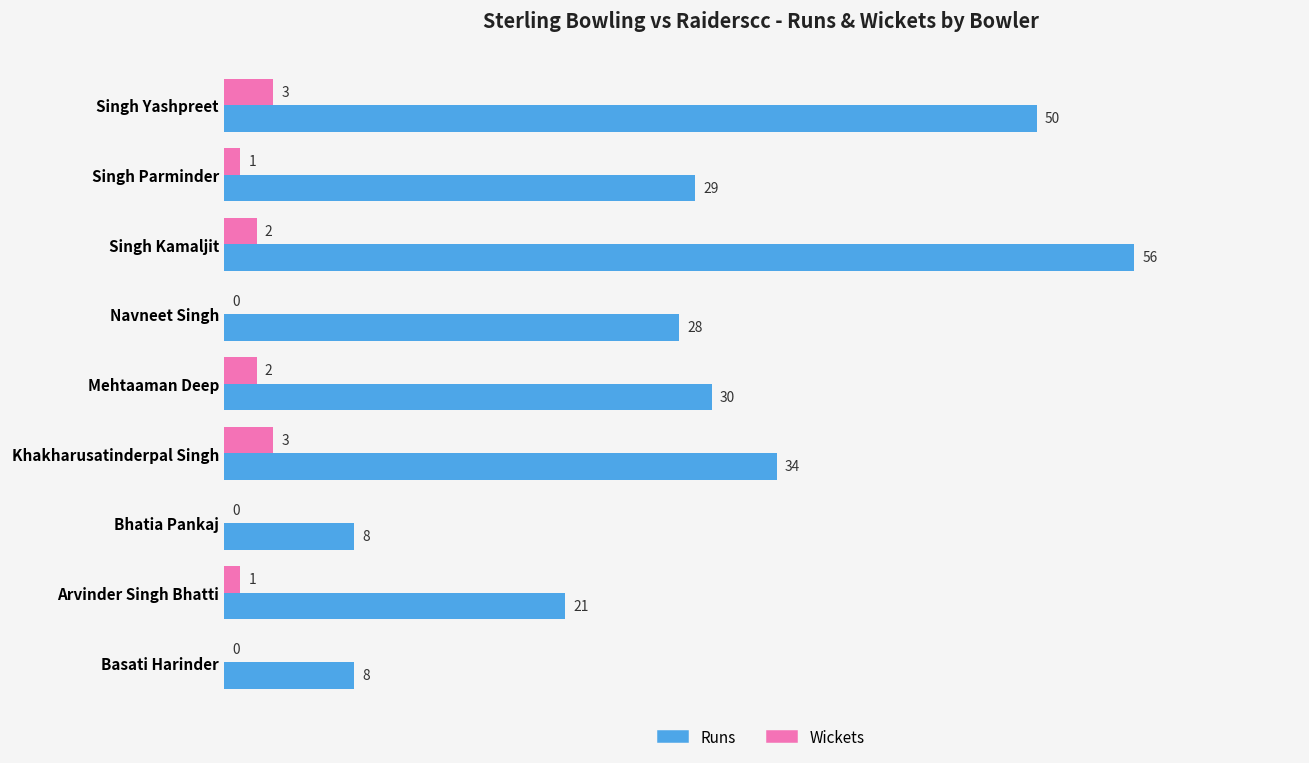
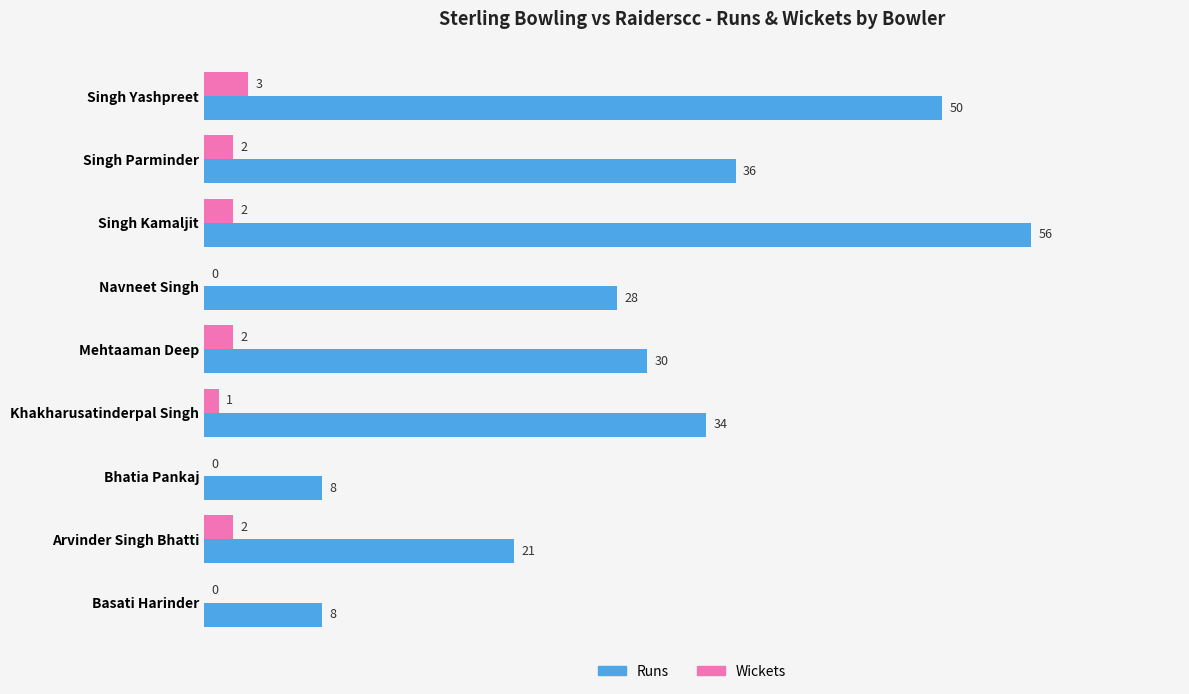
Wickets, Singh Parminder: 1 -> 2
Runs, Singh Parminder: 29 -> 36
Wickets, Khakharusatinderpal Singh: 3 -> 1
Wickets, Arvinder Singh Bhatti: 1 -> 2
